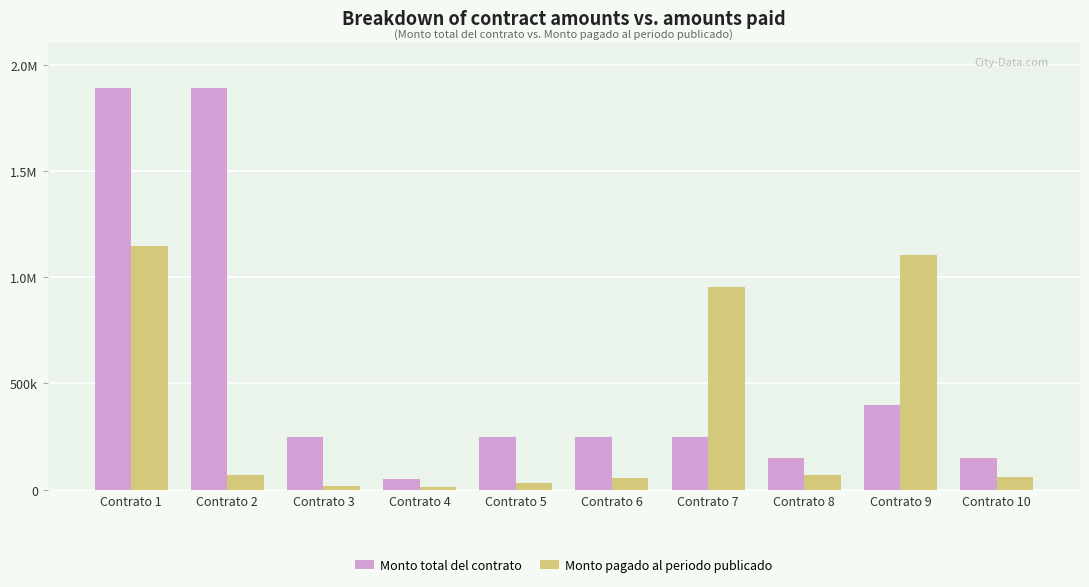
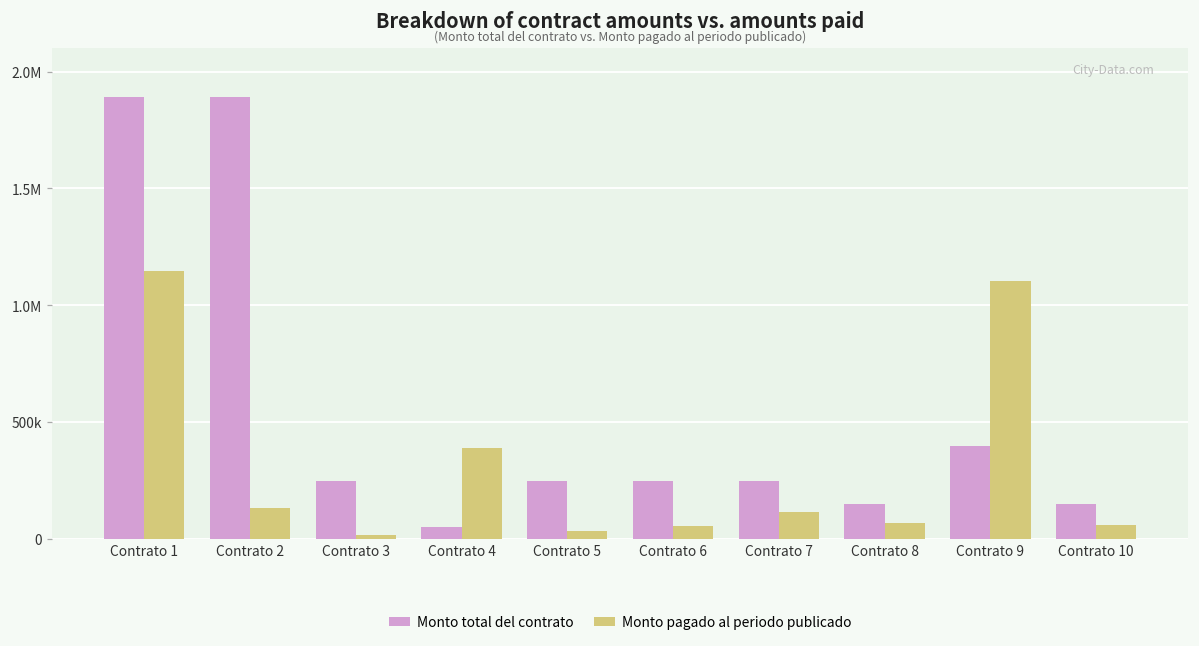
Monto pagado al periodo publicado, Contrato 2: 70000 -> 130000
Monto pagado al periodo publicado, Contrato 4: 10000 -> 390000
Monto pagado al periodo publicado, Contrato 7: 960000 -> 120000
